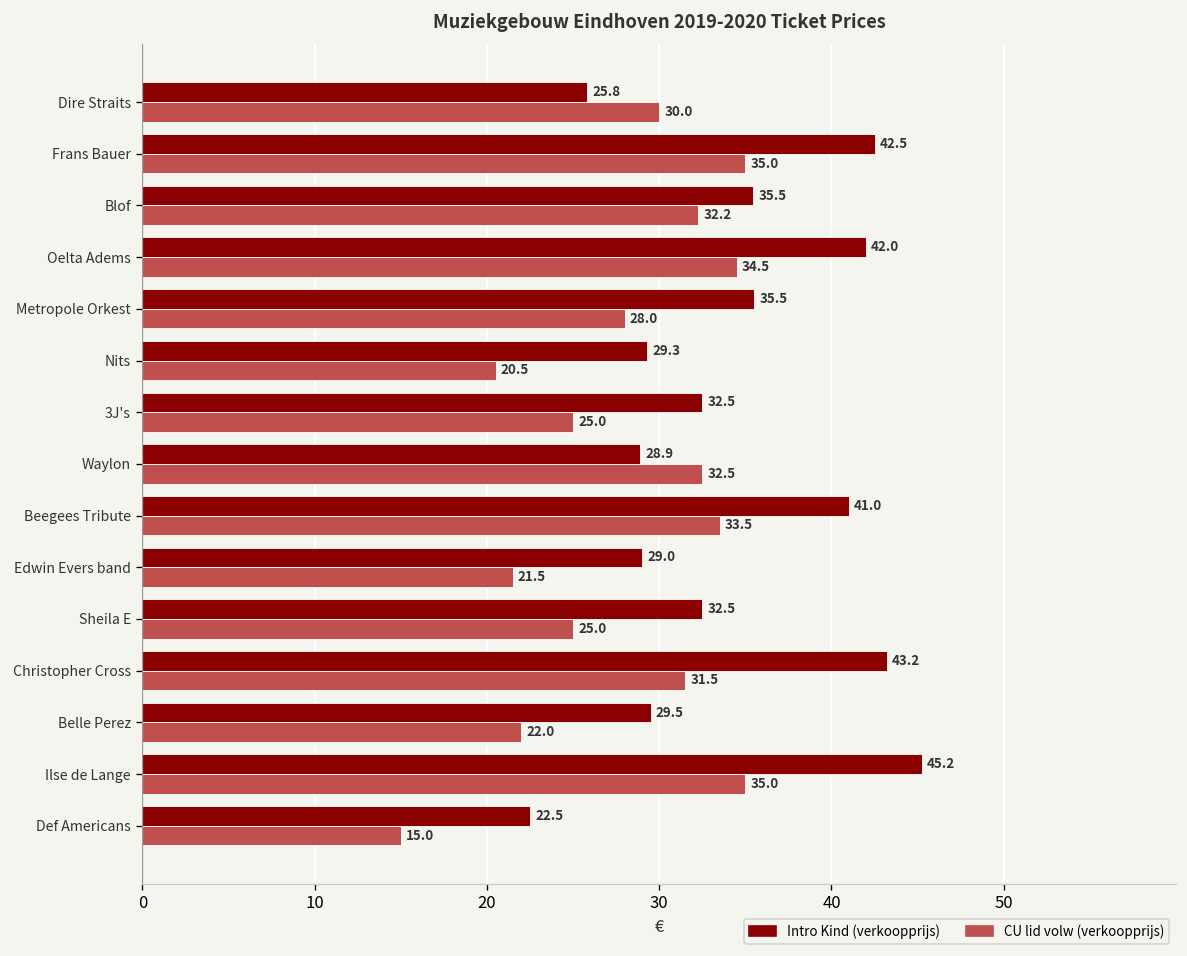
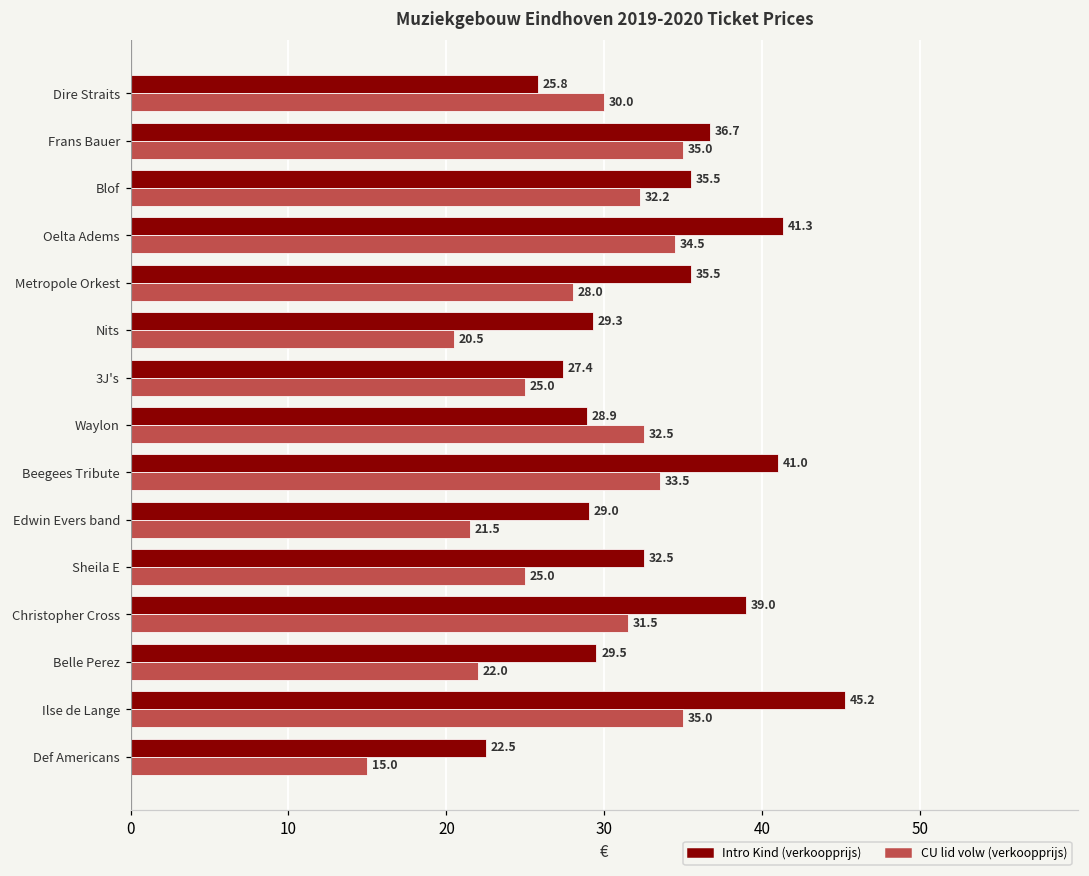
Intro Kind (verkoopprijs), Frans Bauer: 42.5 -> 36.7
Intro Kind (verkoopprijs), Oelta Adems: 42.0 -> 41.3
Intro Kind (verkoopprijs), 3J's: 32.5 -> 27.4
Intro Kind (verkoopprijs), Christopher Cross: 43.2 -> 39.0
